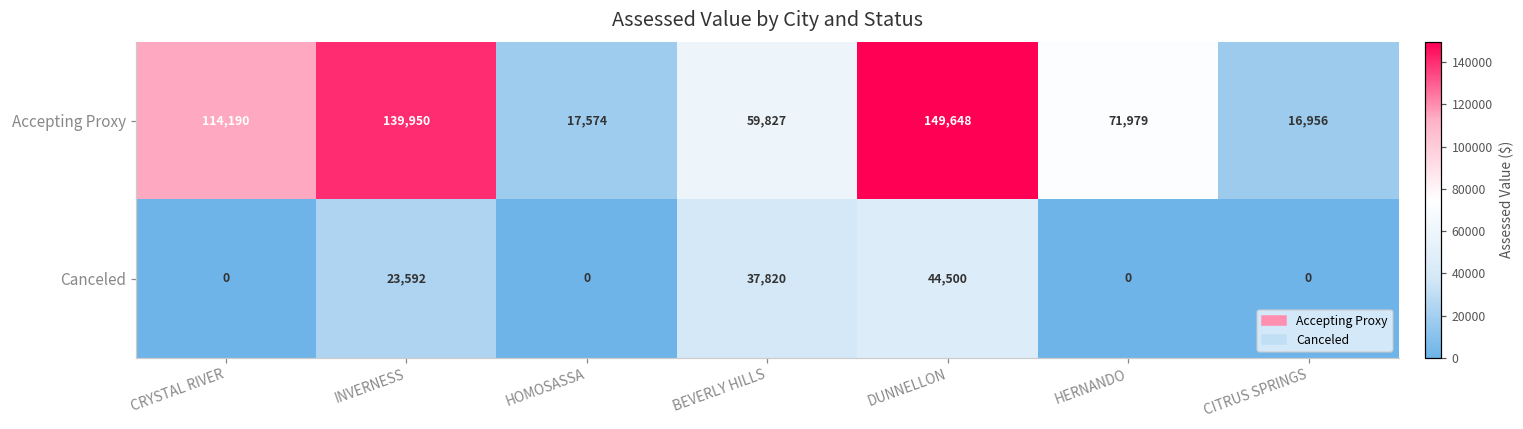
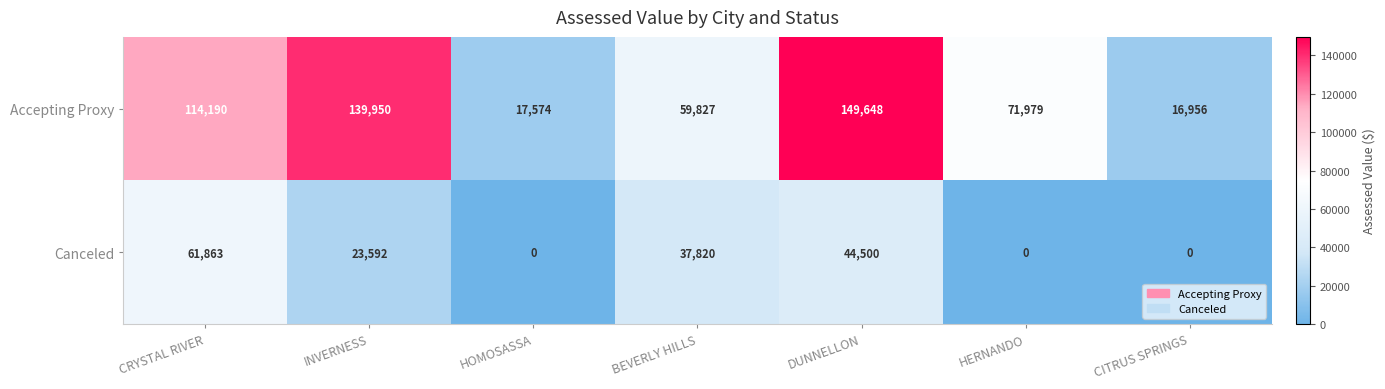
Canceled, CRYSTAL RIVER: 0 -> 61,863
